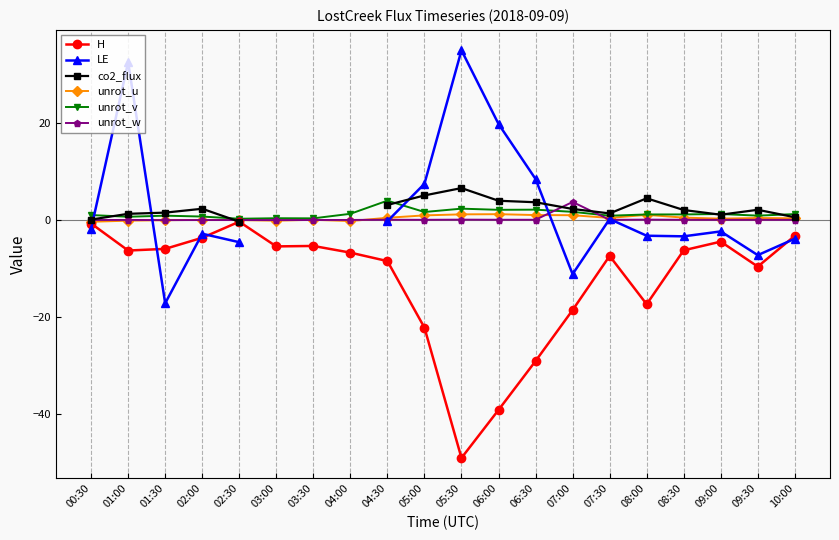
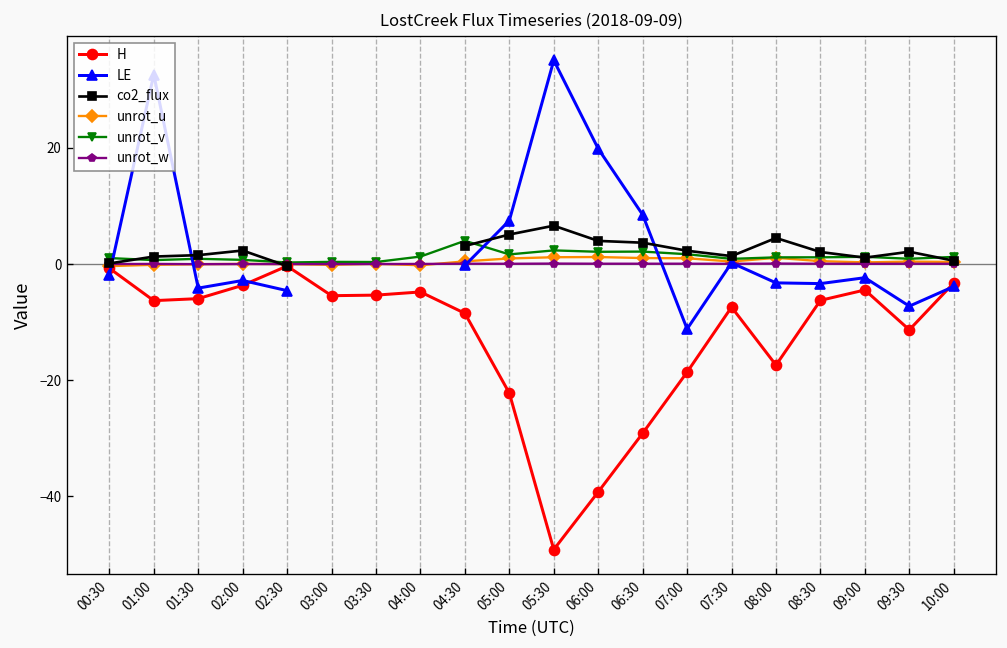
LE, 01:30: -17 -> -4
H, 04:00: -7 -> -5
unrot_w, 07:00: 4 -> 0
H, 09:30: -10 -> -11
